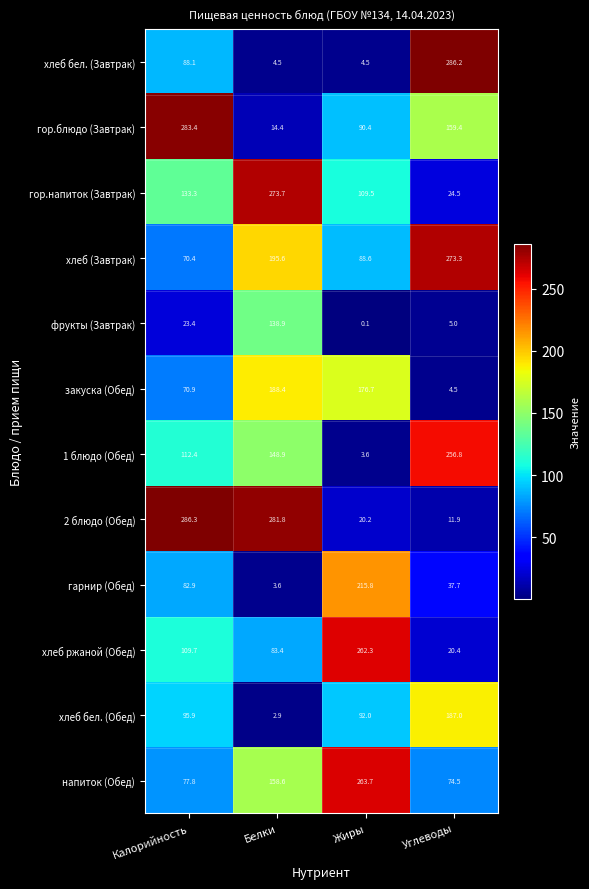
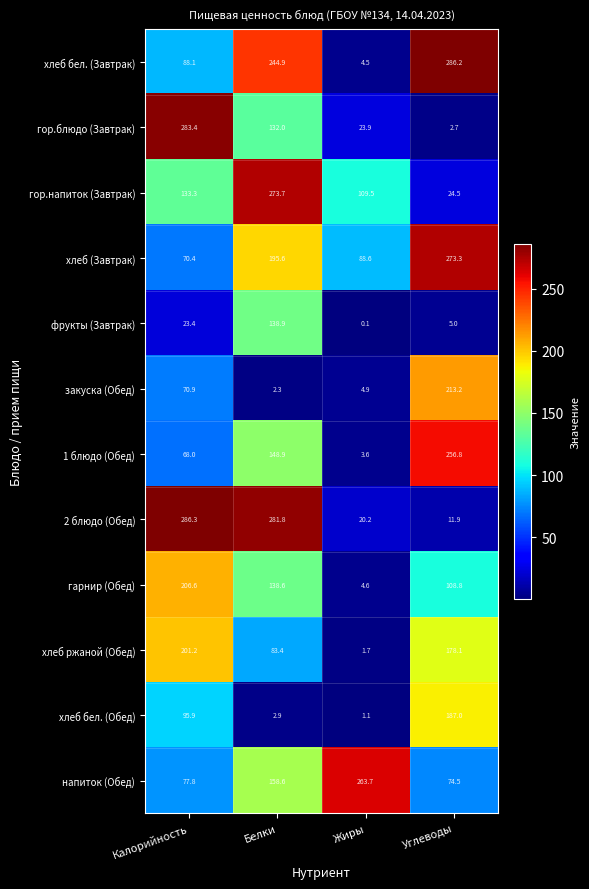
хлеб бел. (Завтрак), Белки: 4.5 -> 244.9
гор.блюдо (Завтрак), Белки: 14.4 -> 132.0
гор.блюдо (Завтрак), Жиры: 90.4 -> 23.9
гор.блюдо (Завтрак), Углеводы: 159.4 -> 2.7
закуска (Обед), Белки: 188.4 -> 2.3
закуска (Обед), Жиры: 176.7 -> 4.9
закуска (Обед), Углеводы: 4.5 -> 213.2
1 блюдо (Обед), Калорийность: 112.4 -> 68.0
гарнир (Обед), Калорийность: 82.9 -> 206.6
гарнир (Обед), Белки: 3.6 -> 138.6
гарнир (Обед), Жиры: 215.8 -> 4.6
гарнир (Обед), Углеводы: 37.7 -> 108.8
хлеб ржаной (Обед), Калорийность: 109.7 -> 201.2
хлеб ржаной (Обед), Жиры: 262.3 -> 1.7
хлеб ржаной (Обед), Углеводы: 20.4 -> 178.1
хлеб бел. (Обед), Жиры: 92.0 -> 1.1
